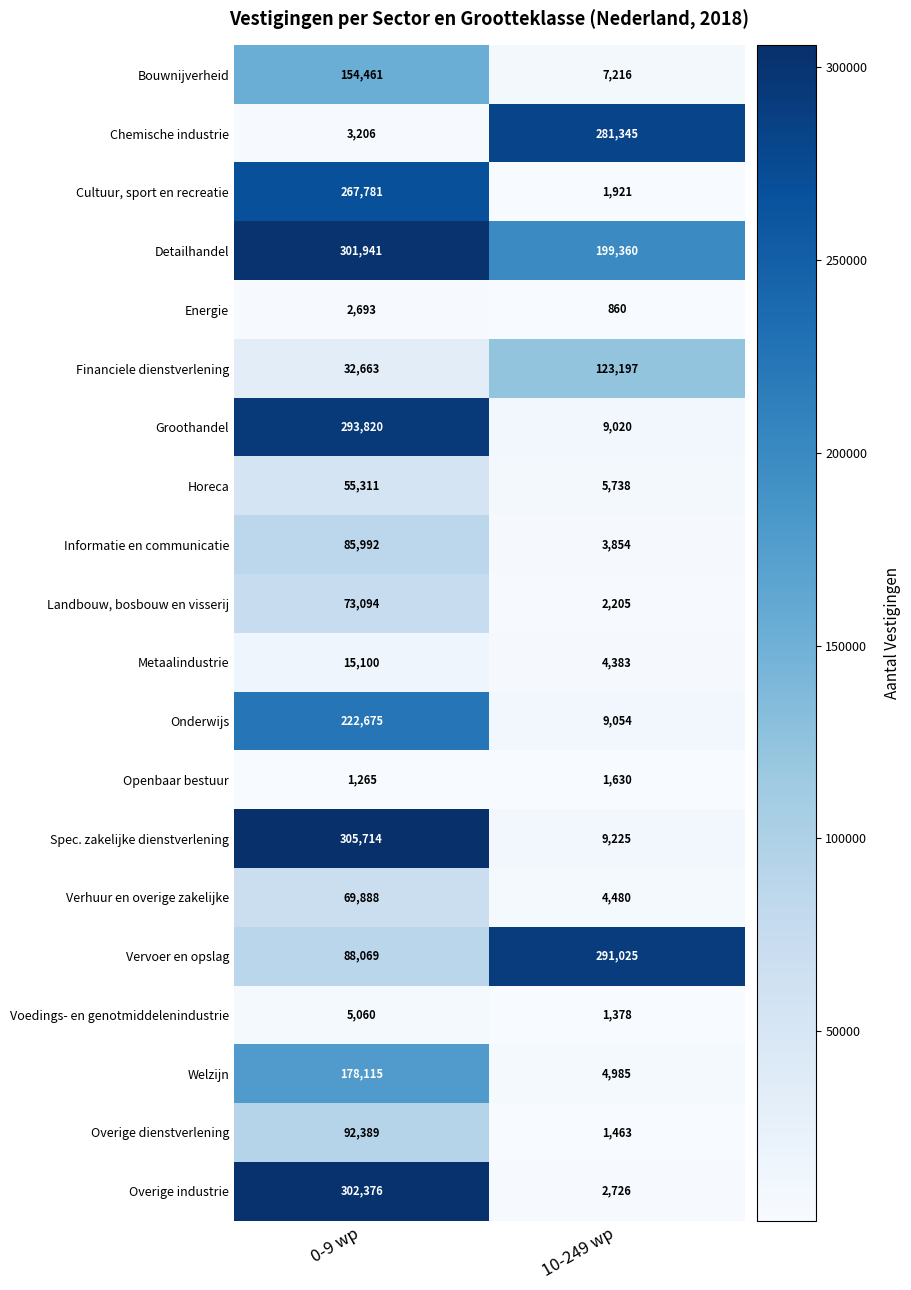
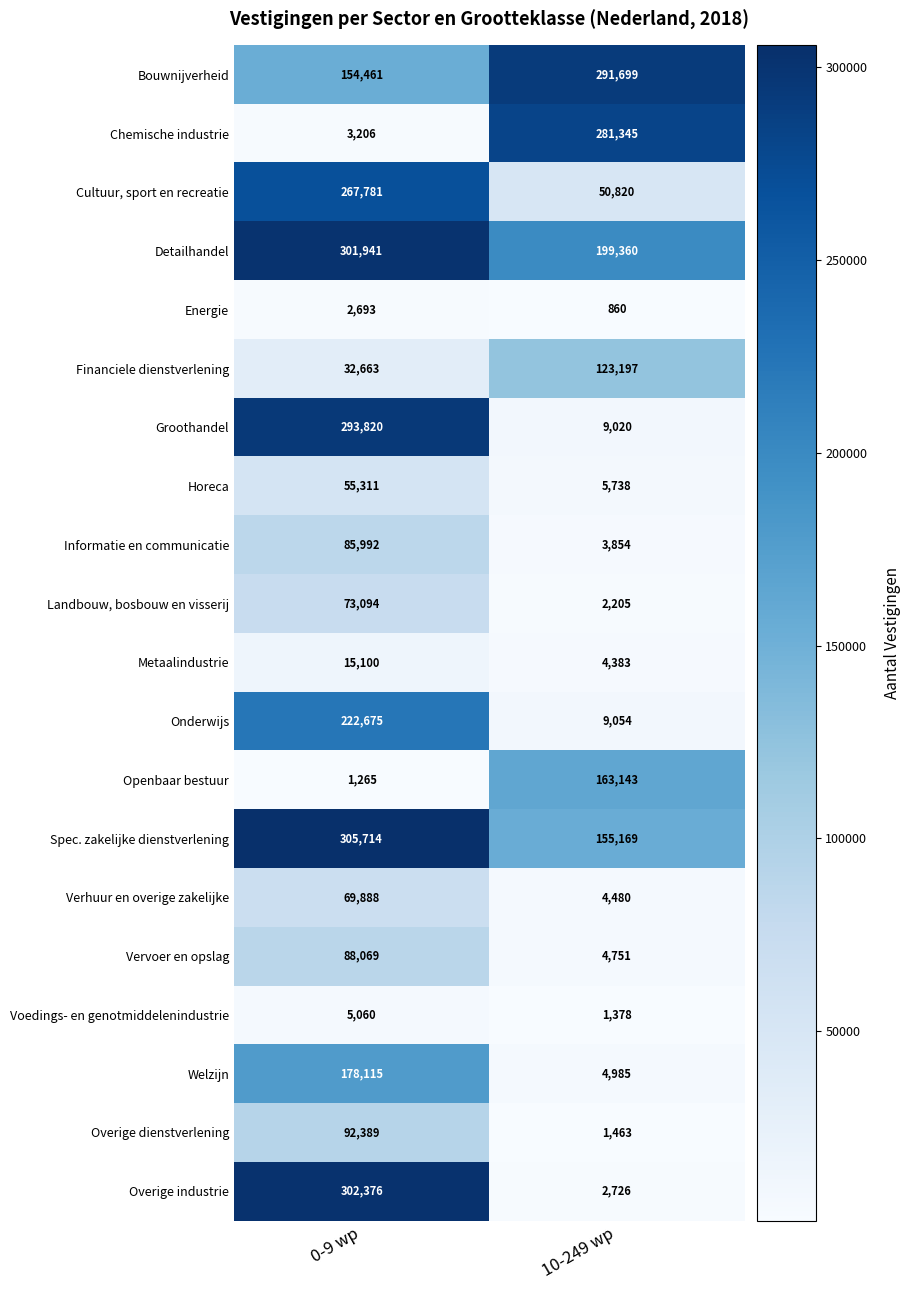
Bouwnijverheid, 10-249 wp: 7,216 -> 291,699
Cultuur, sport en recreatie, 10-249 wp: 1,921 -> 50,820
Openbaar bestuur, 10-249 wp: 1,630 -> 163,143
Spec. zakelijke dienstverlening, 10-249 wp: 9,225 -> 155,169
Vervoer en opslag, 10-249 wp: 291,025 -> 4,751
